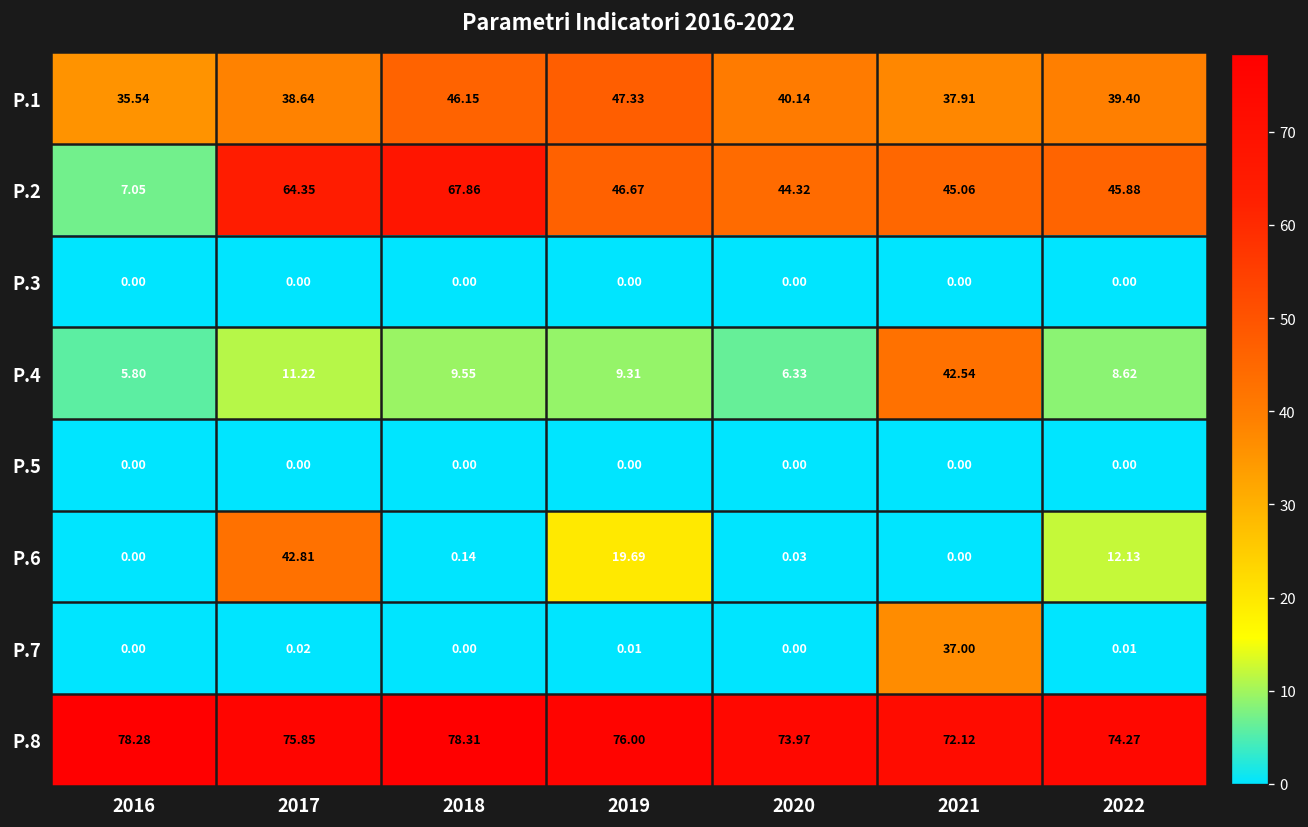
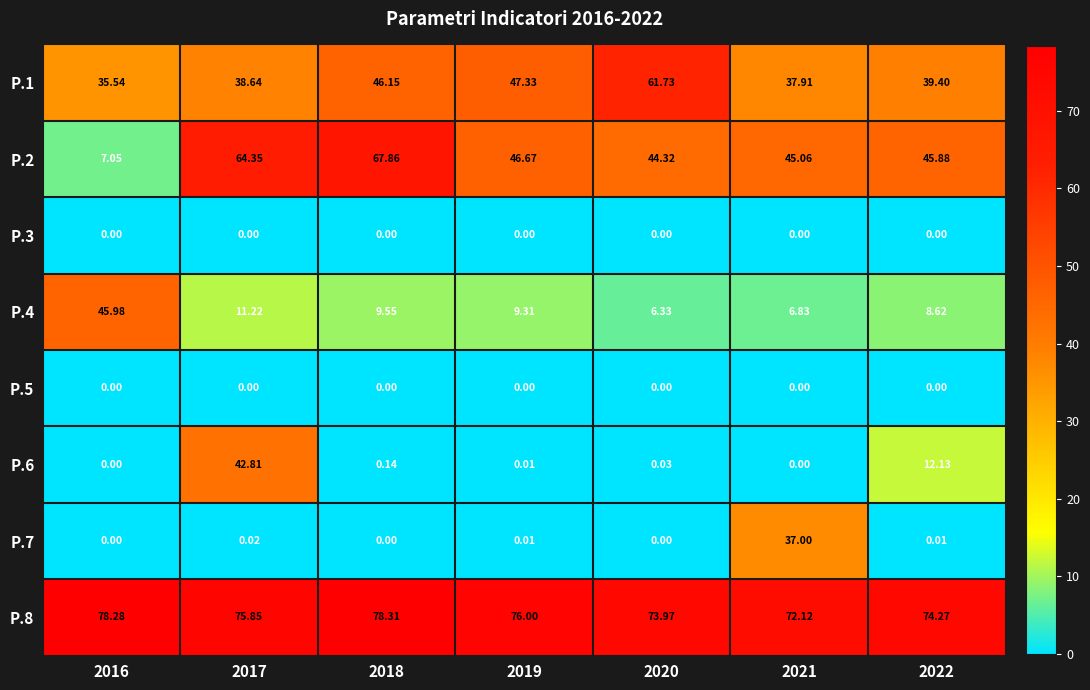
P.1, 2020: 40.14 -> 61.73
P.4, 2016: 5.80 -> 45.98
P.4, 2021: 42.54 -> 6.83
P.6, 2019: 19.69 -> 0.01
